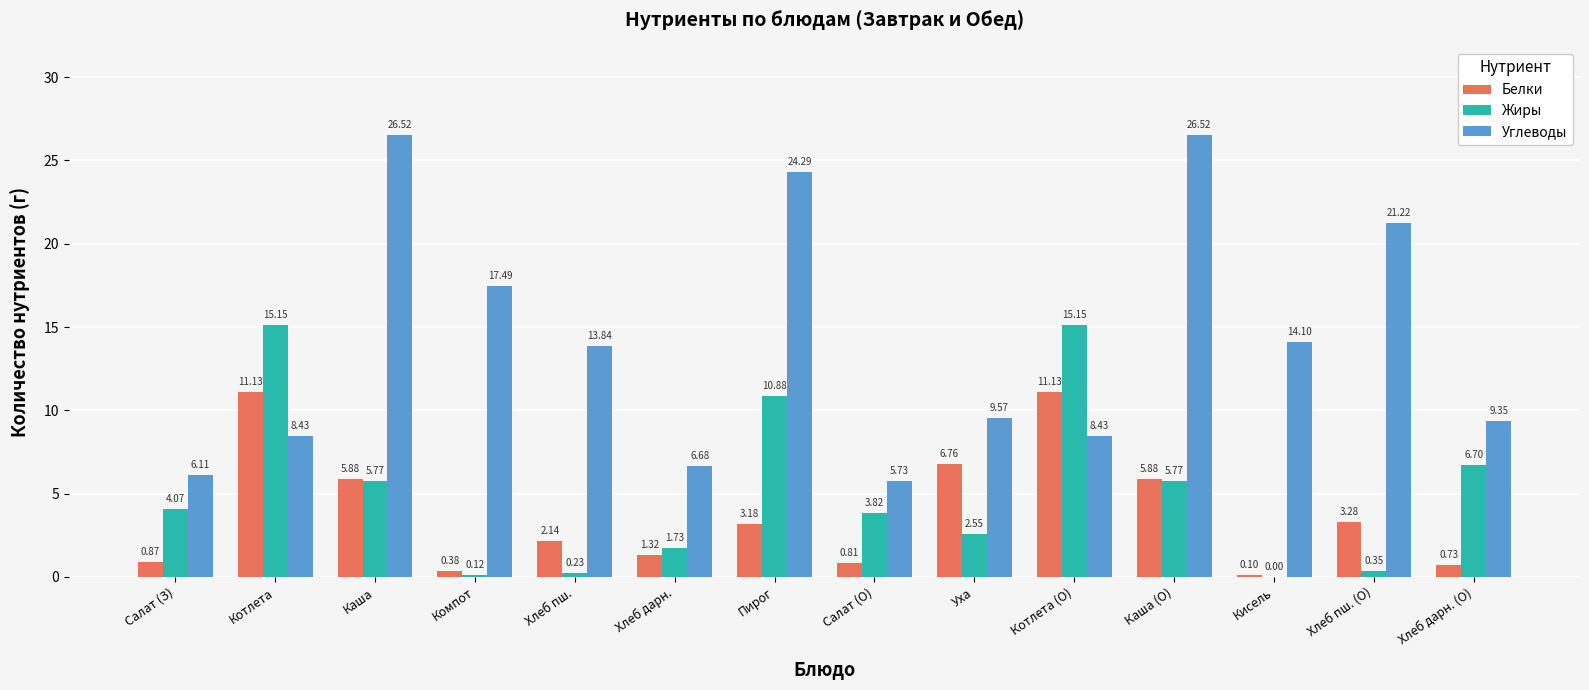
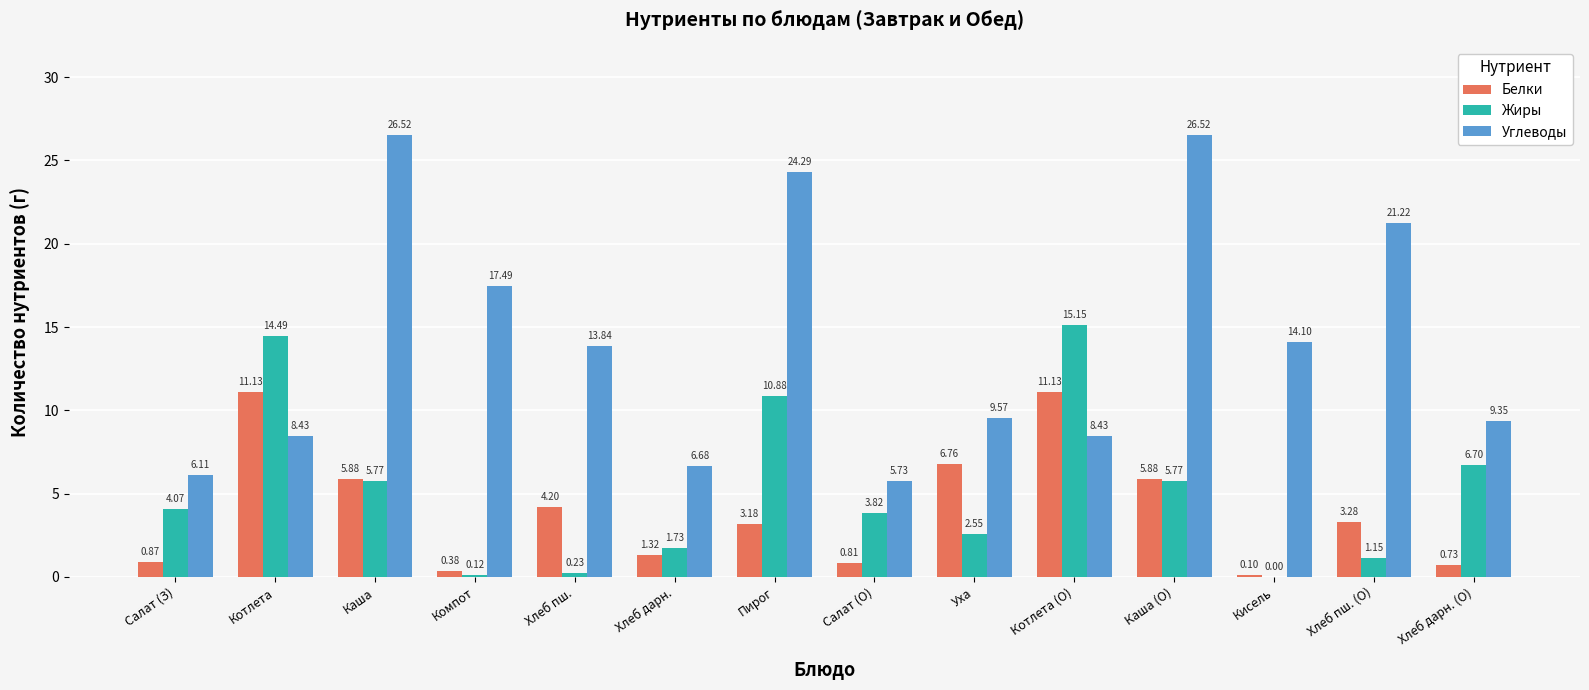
Жиры, Котлета: 15.15 -> 14.49
Белки, Хлеб пш.: 2.14 -> 4.20
Жиры, Хлеб пш. (О): 0.35 -> 1.15
